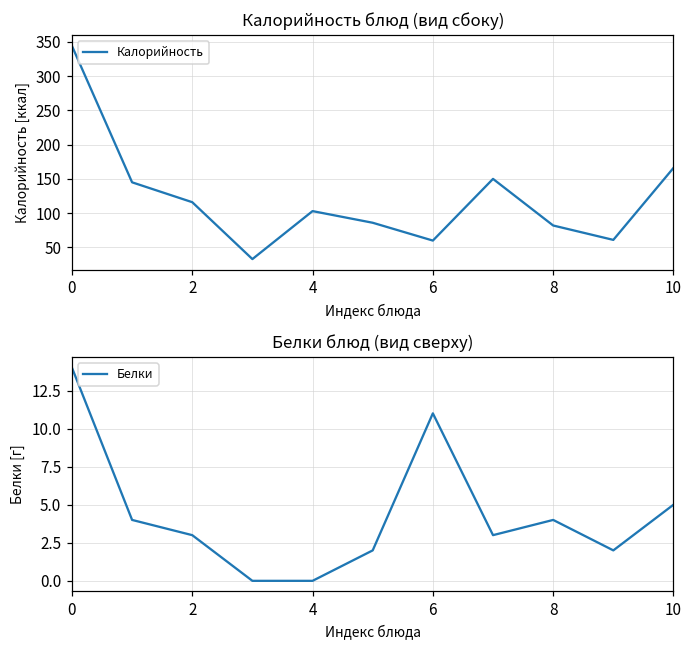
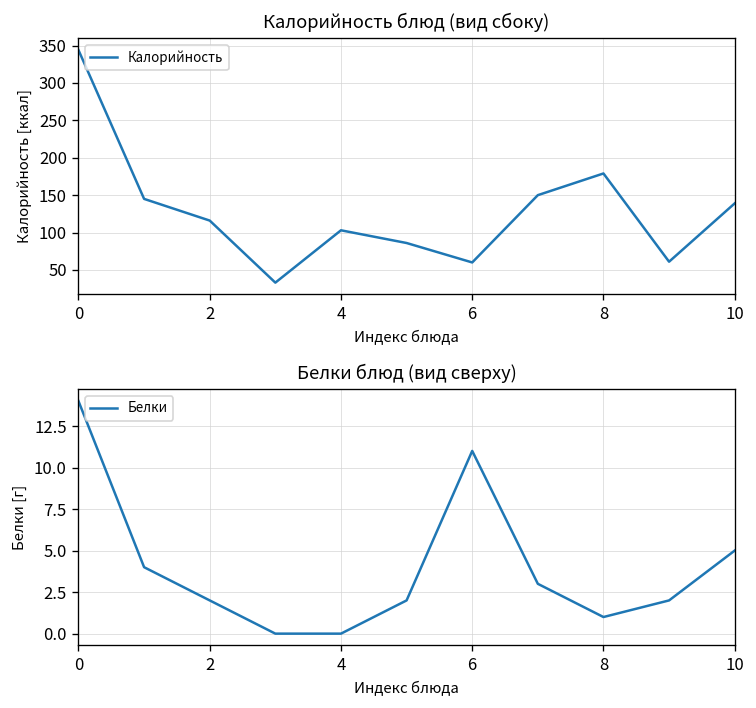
Калорийность блюд (вид сбоку), 8: 80 -> 180
Калорийность блюд (вид сбоку), 10: 170 -> 140
Белки блюд (вид сверху), 2: 3 -> 2
Белки блюд (вид сверху), 8: 4 -> 1
